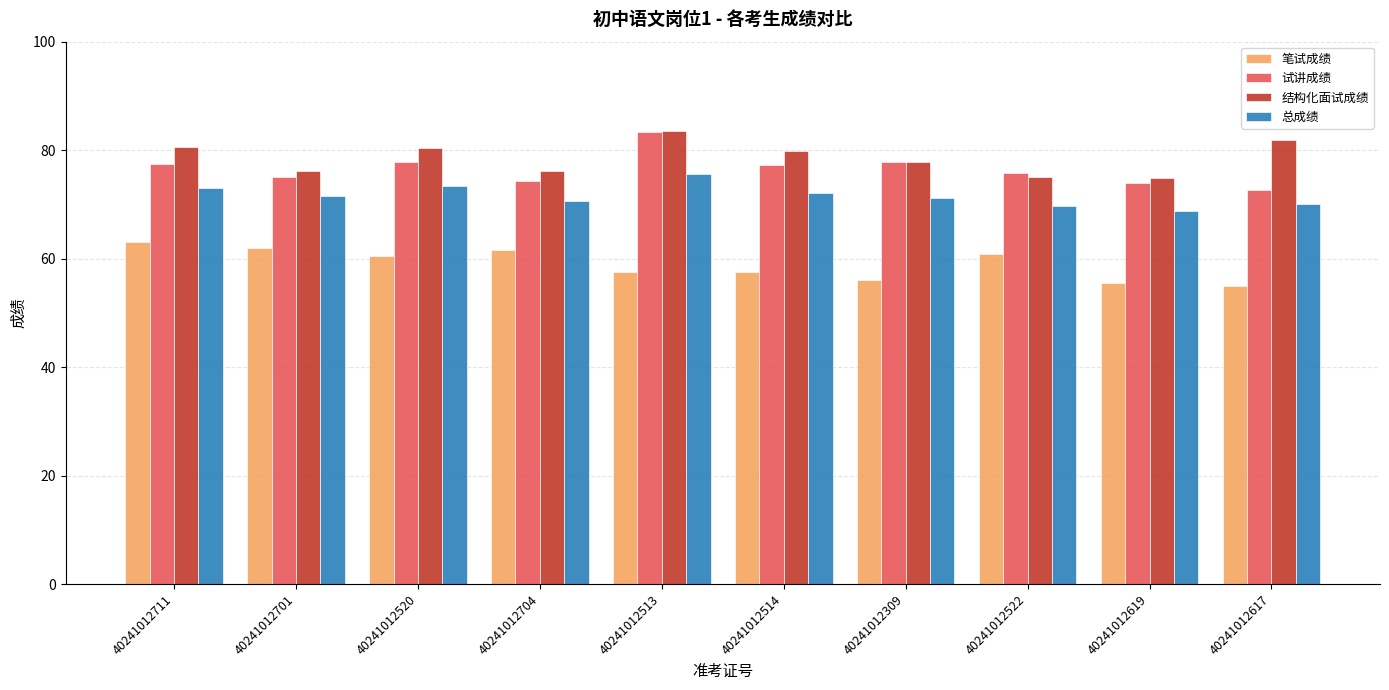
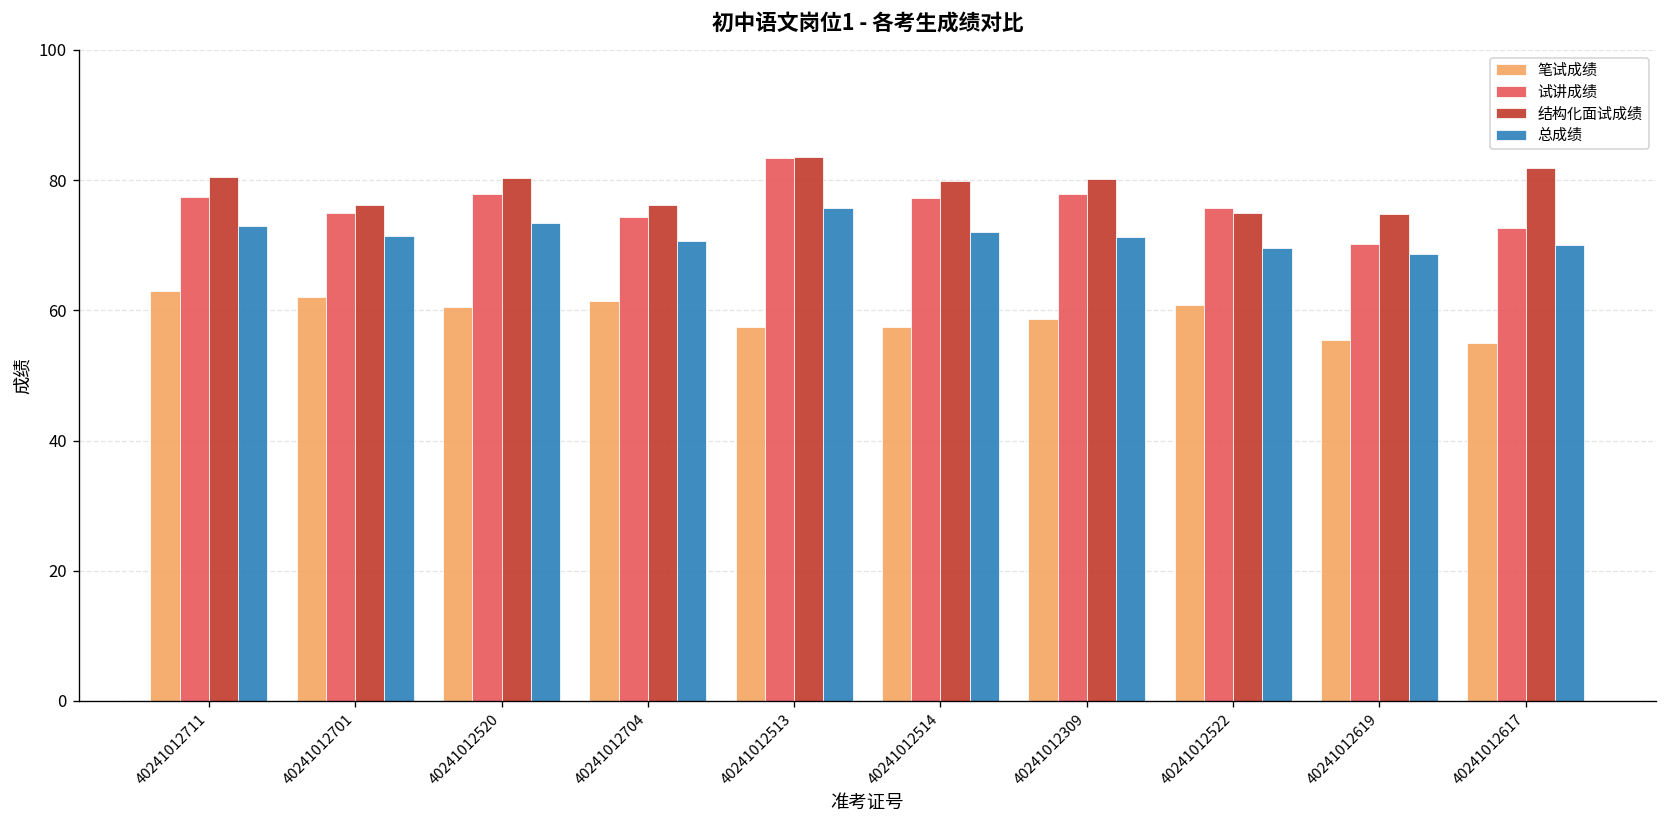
笔试成绩, 40241012309: 56 -> 59
结构化面试成绩, 40241012309: 78 -> 80
试讲成绩, 40241012619: 74 -> 70
